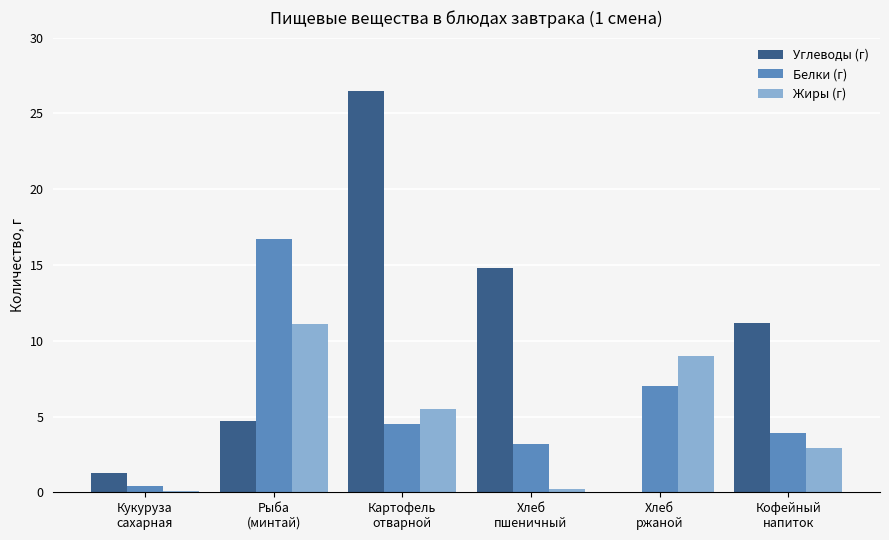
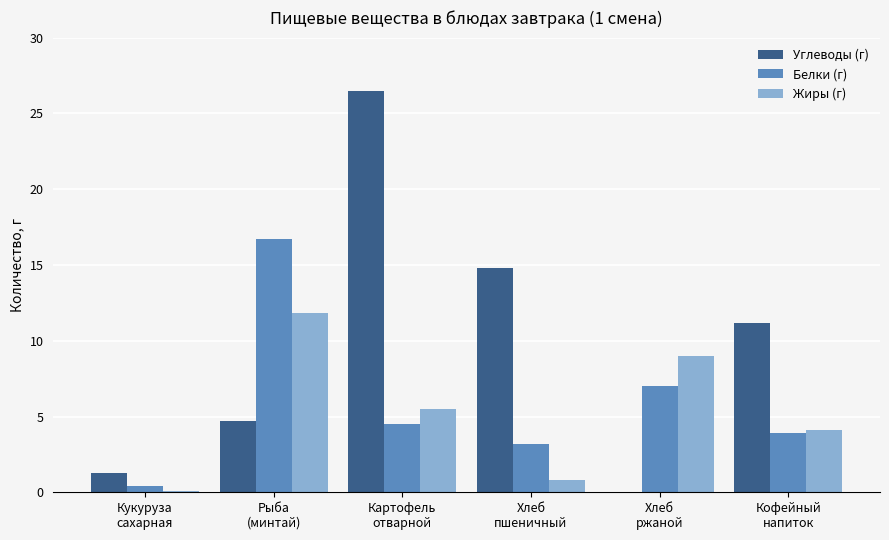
Жиры (г), Рыба (минтай): 11.1 -> 11.8
Жиры (г), Хлеб пшеничный: 0.2 -> 0.8
Жиры (г), Кофейный напиток: 2.9 -> 4.1
